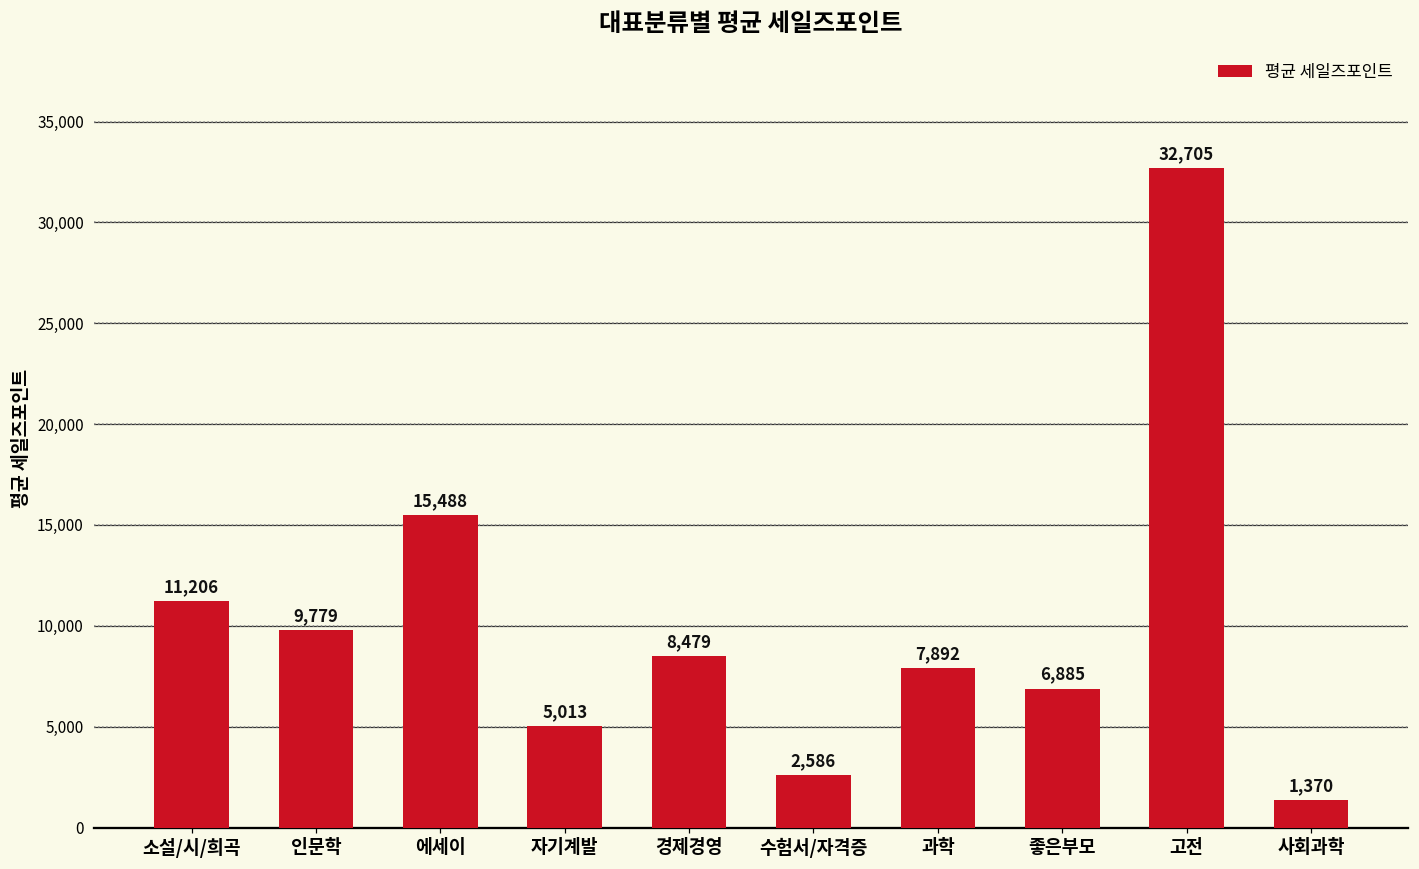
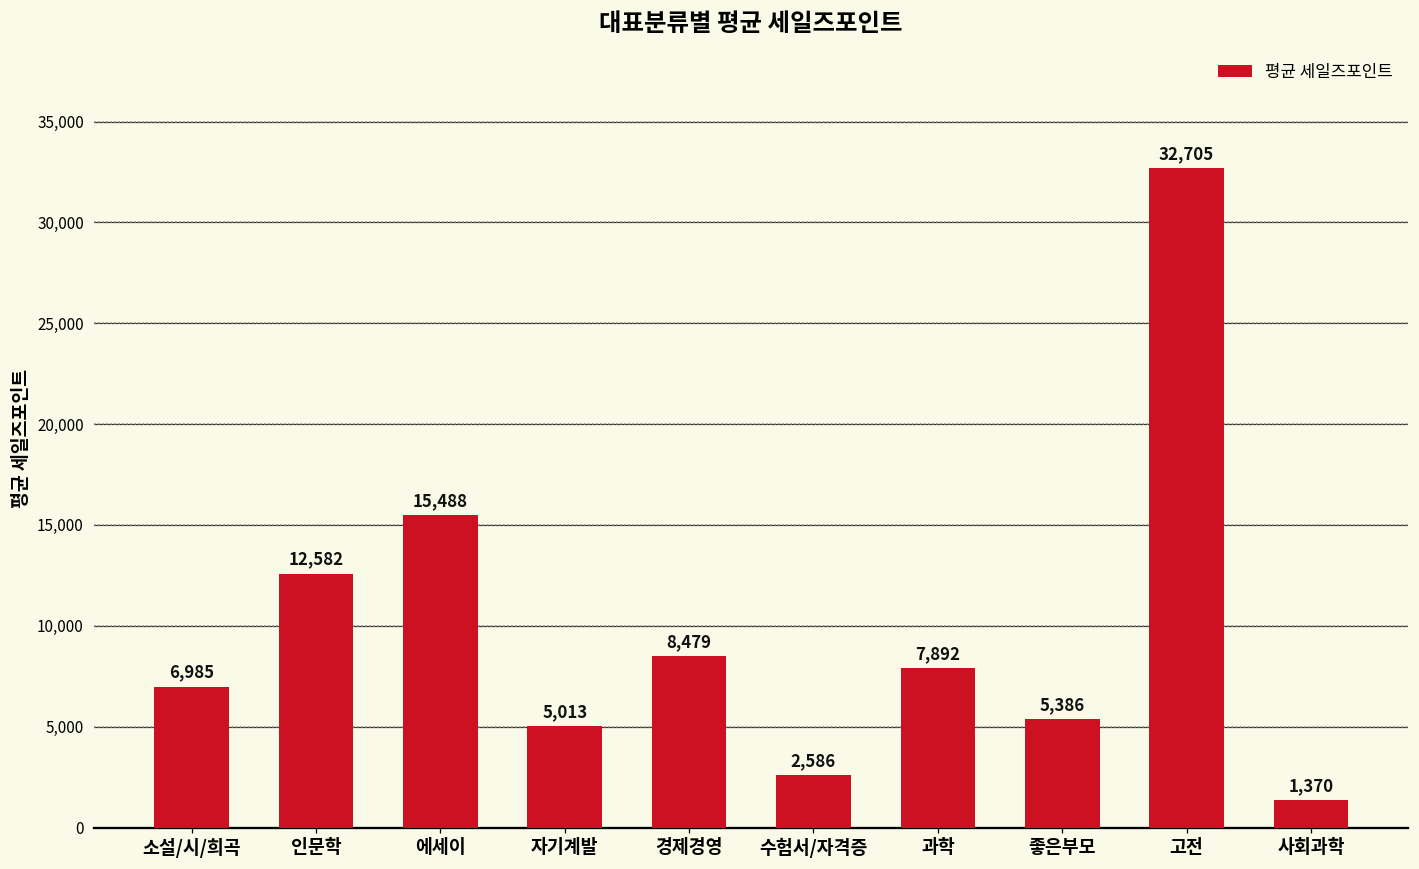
소설/시/희곡: 11,206 -> 6,985
인문학: 9,779 -> 12,582
좋은부모: 6,885 -> 5,386
